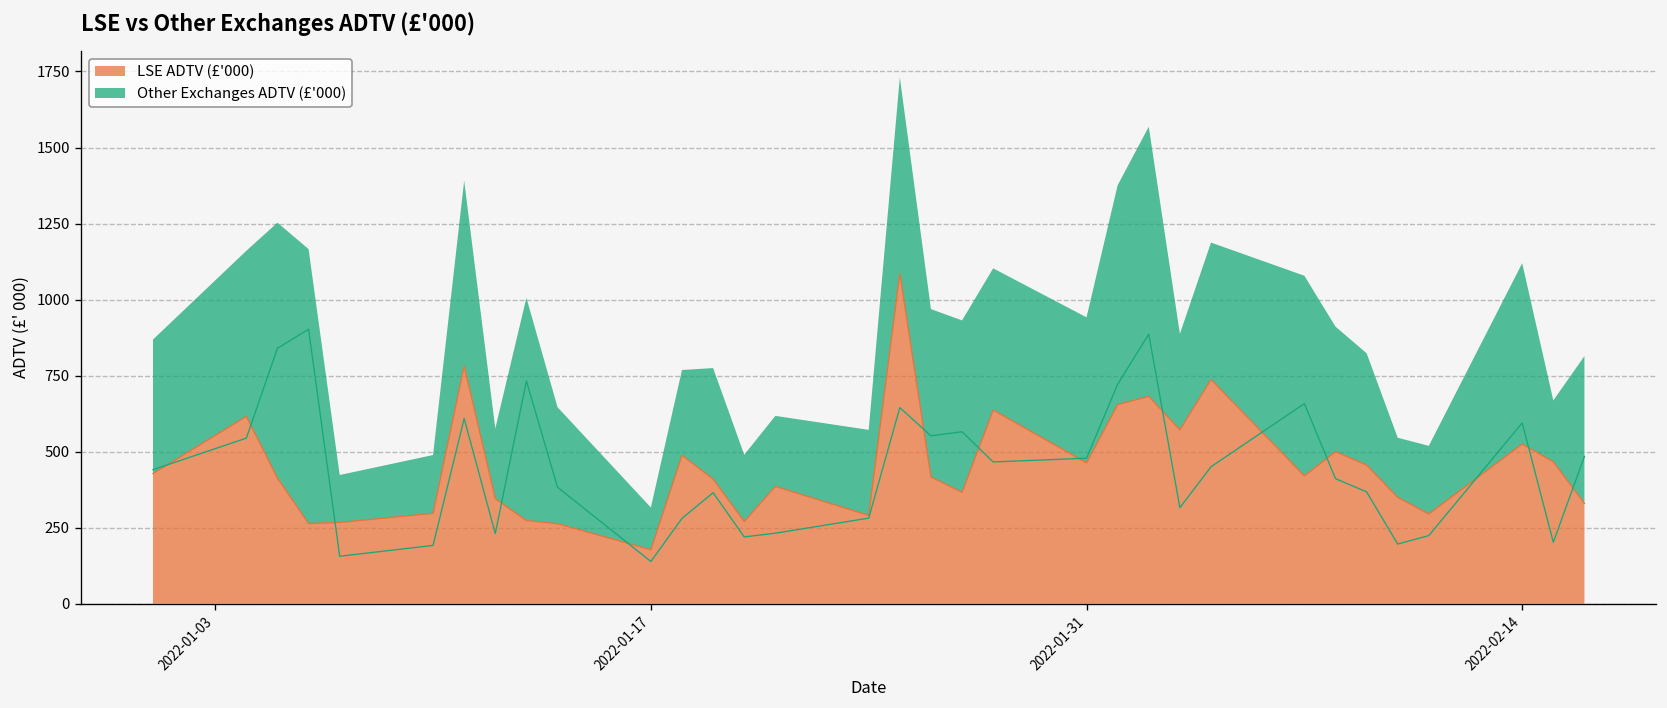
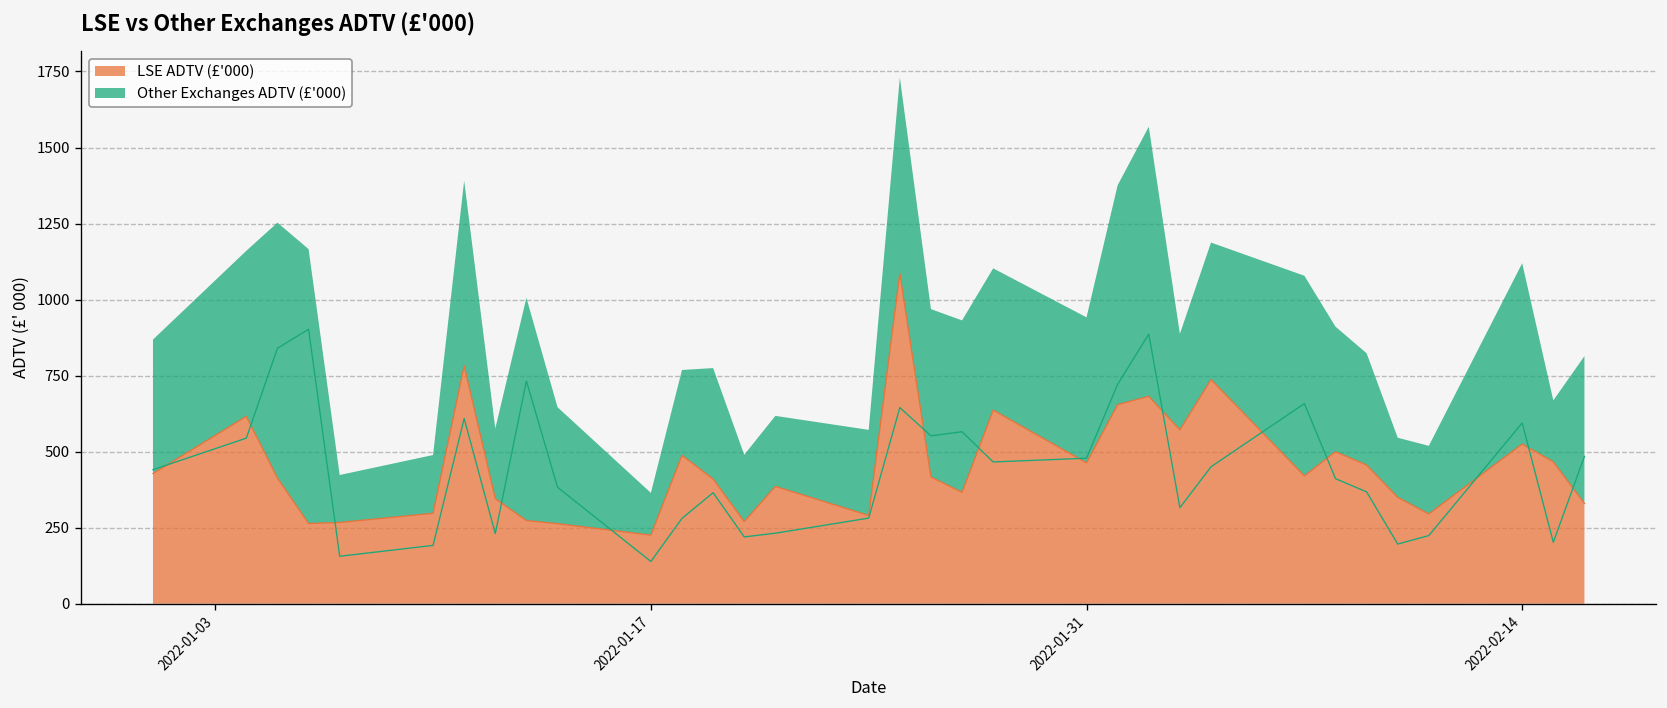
LSE ADTV (£'000), 2022-01-17: 180 -> 230
